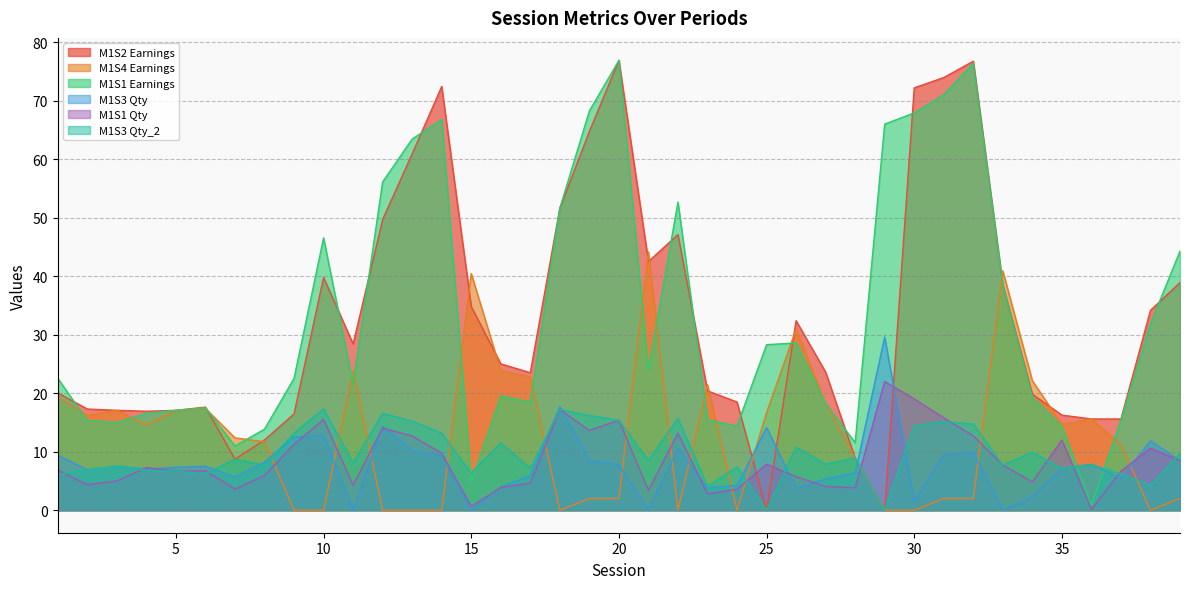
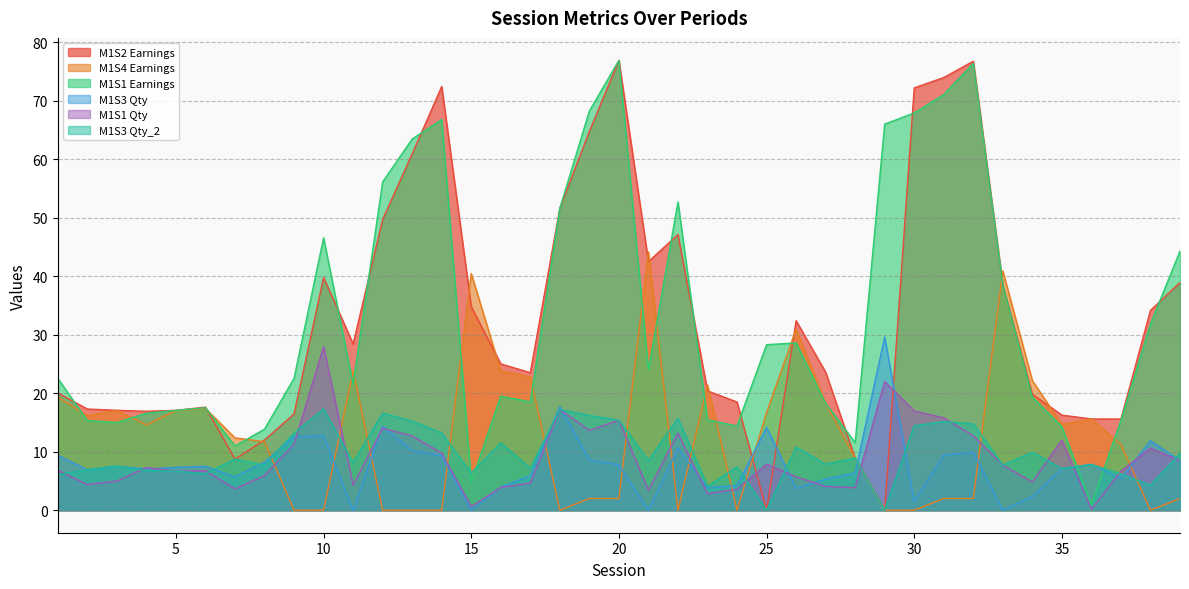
M1S1 Qty, 10: 16 -> 28
M1S1 Qty, 30: 19 -> 17
